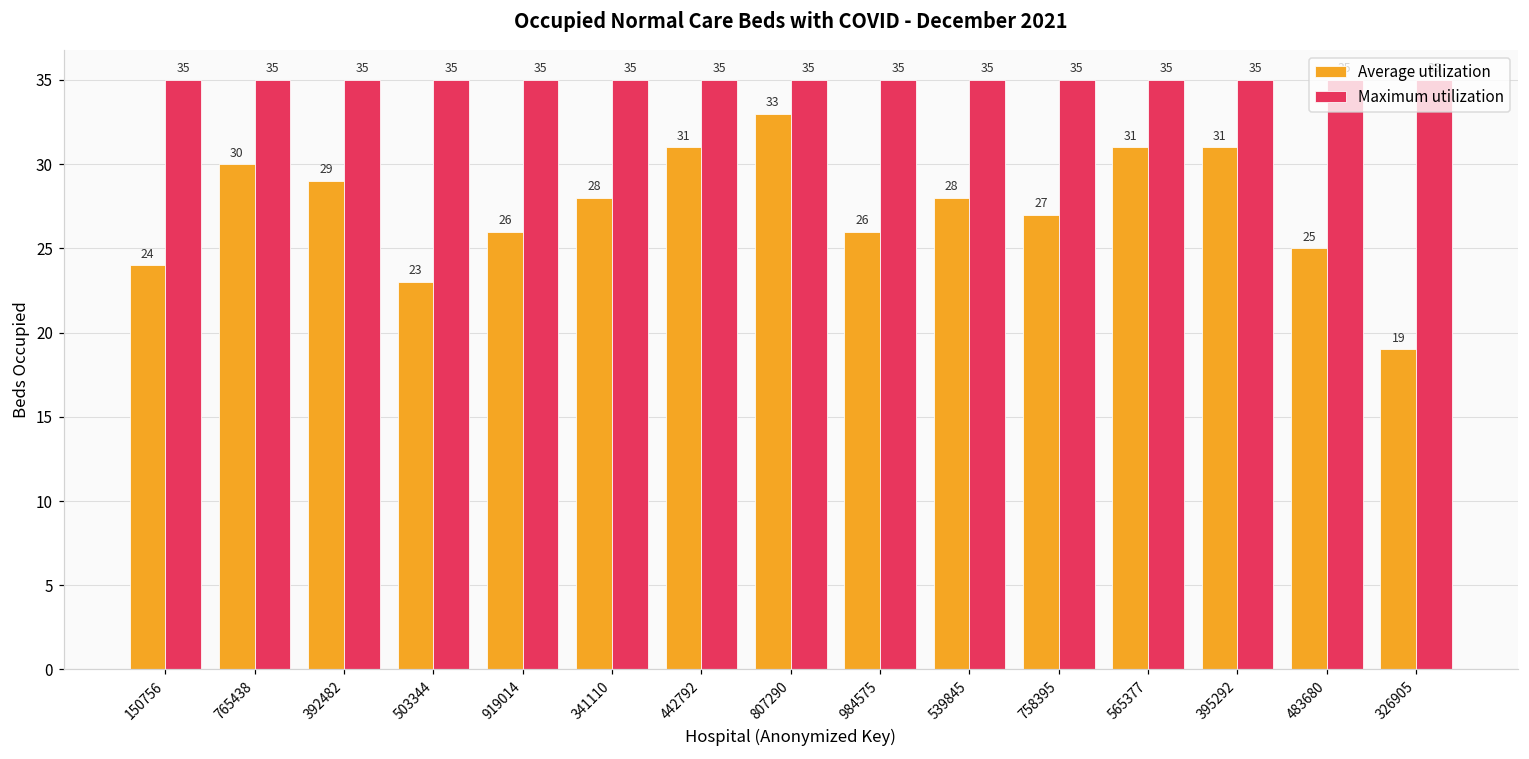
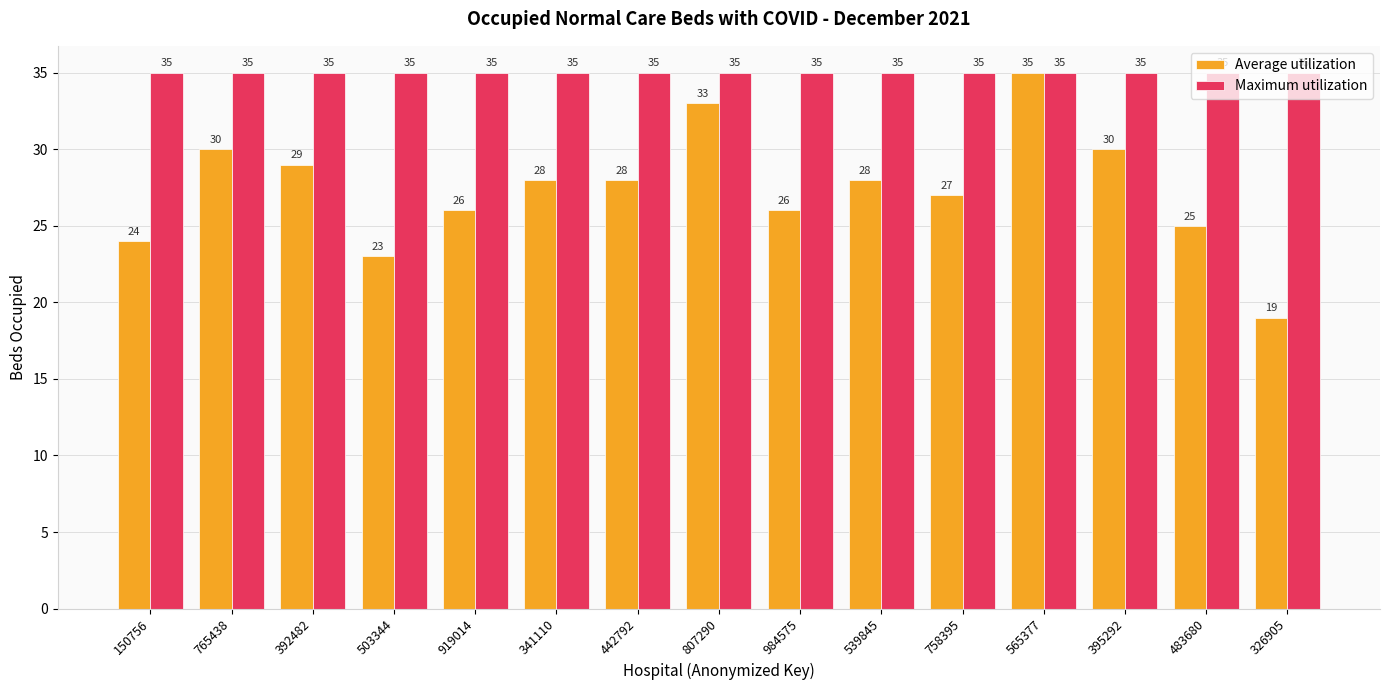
Average utilization, 442792: 31 -> 28
Average utilization, 565377: 31 -> 35
Average utilization, 395292: 31 -> 30
